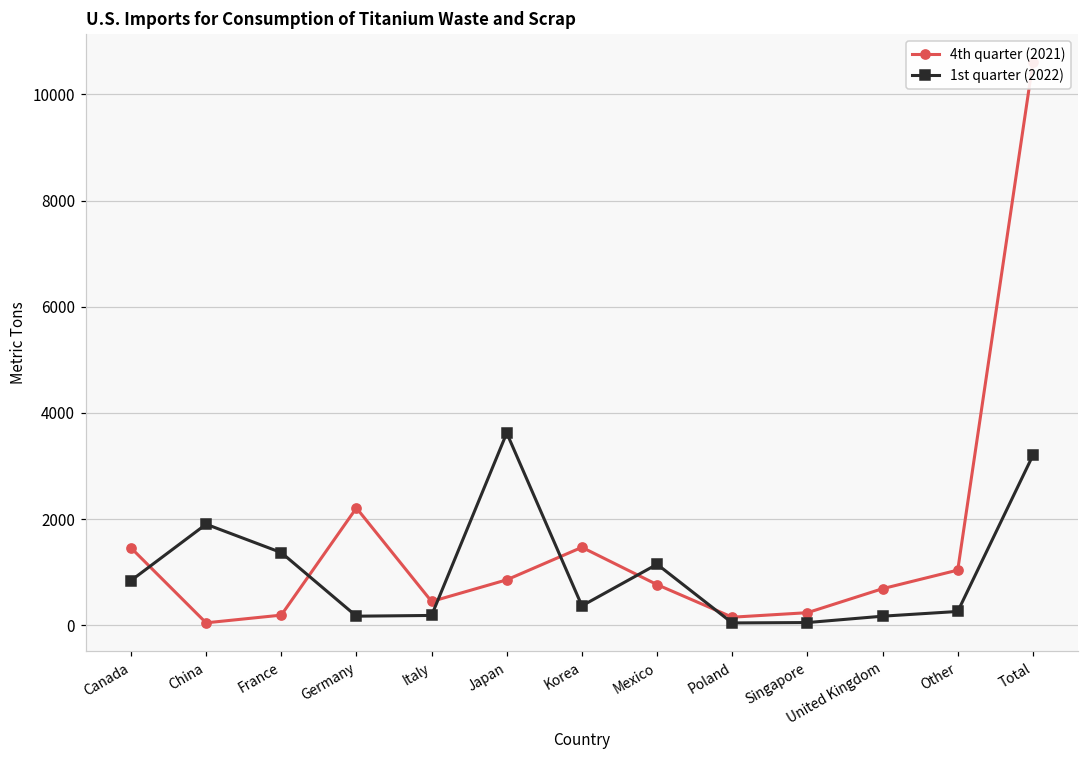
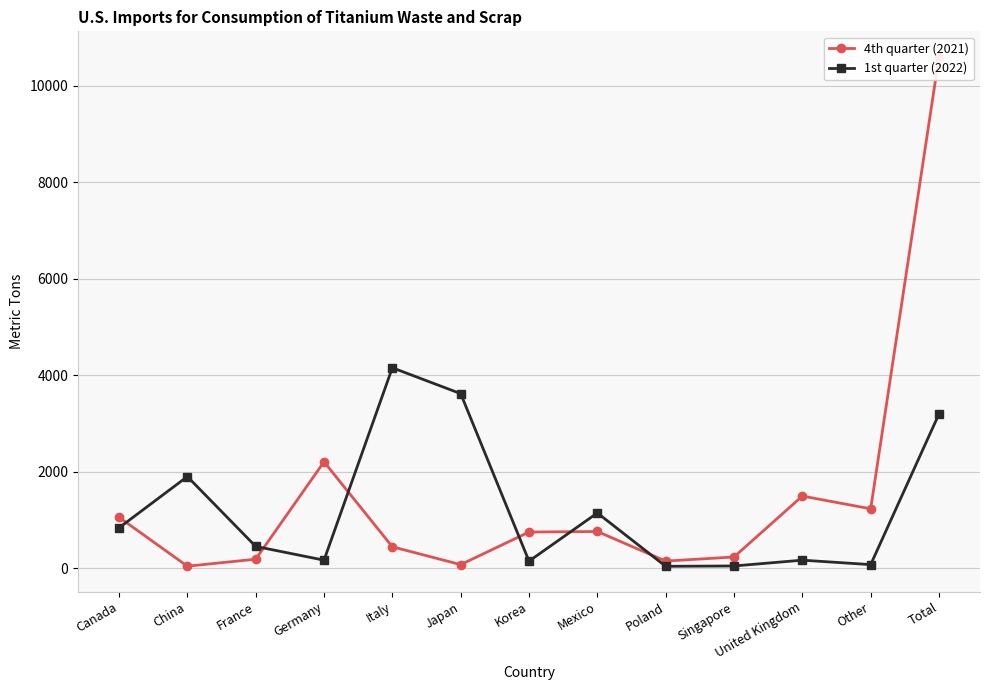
4th quarter (2021), Canada: 1500 -> 1100
1st quarter (2022), France: 1400 -> 500
1st quarter (2022), Italy: 200 -> 4200
4th quarter (2021), Japan: 900 -> 100
4th quarter (2021), Korea: 1500 -> 800
1st quarter (2022), Korea: 400 -> 200
4th quarter (2021), United Kingdom: 700 -> 1500
4th quarter (2021), Other: 1000 -> 1200
1st quarter (2022), Other: 300 -> 100
